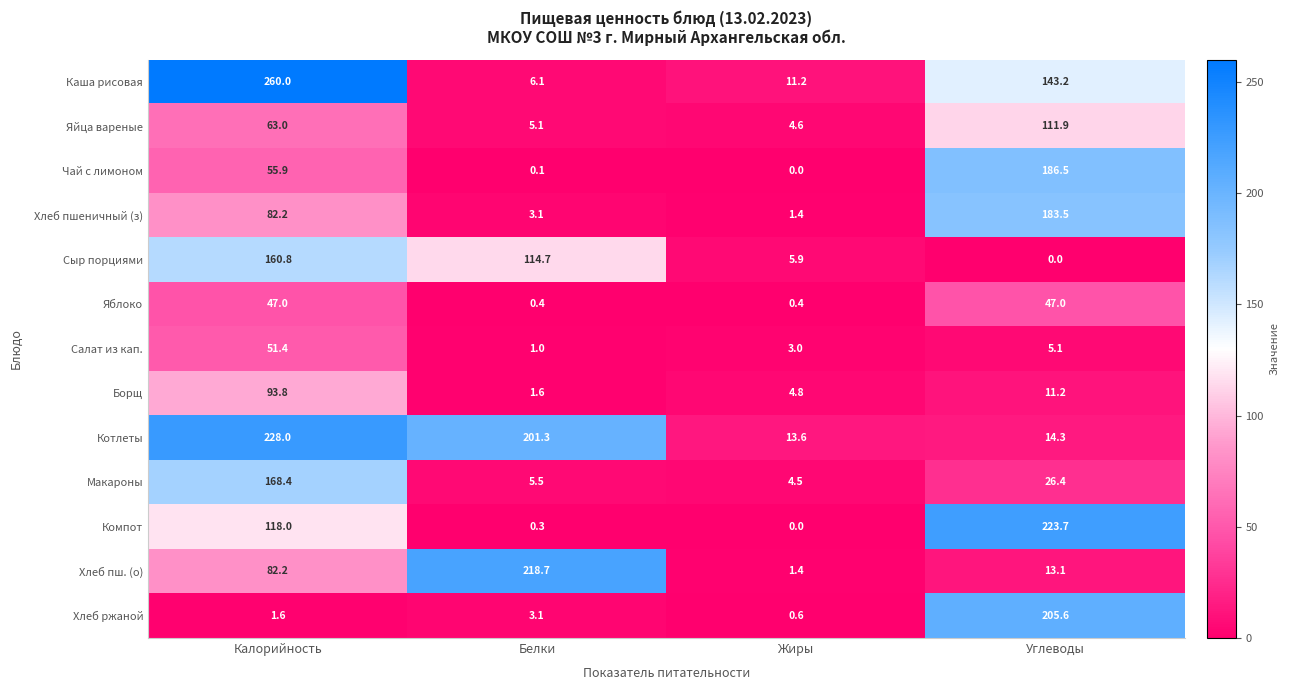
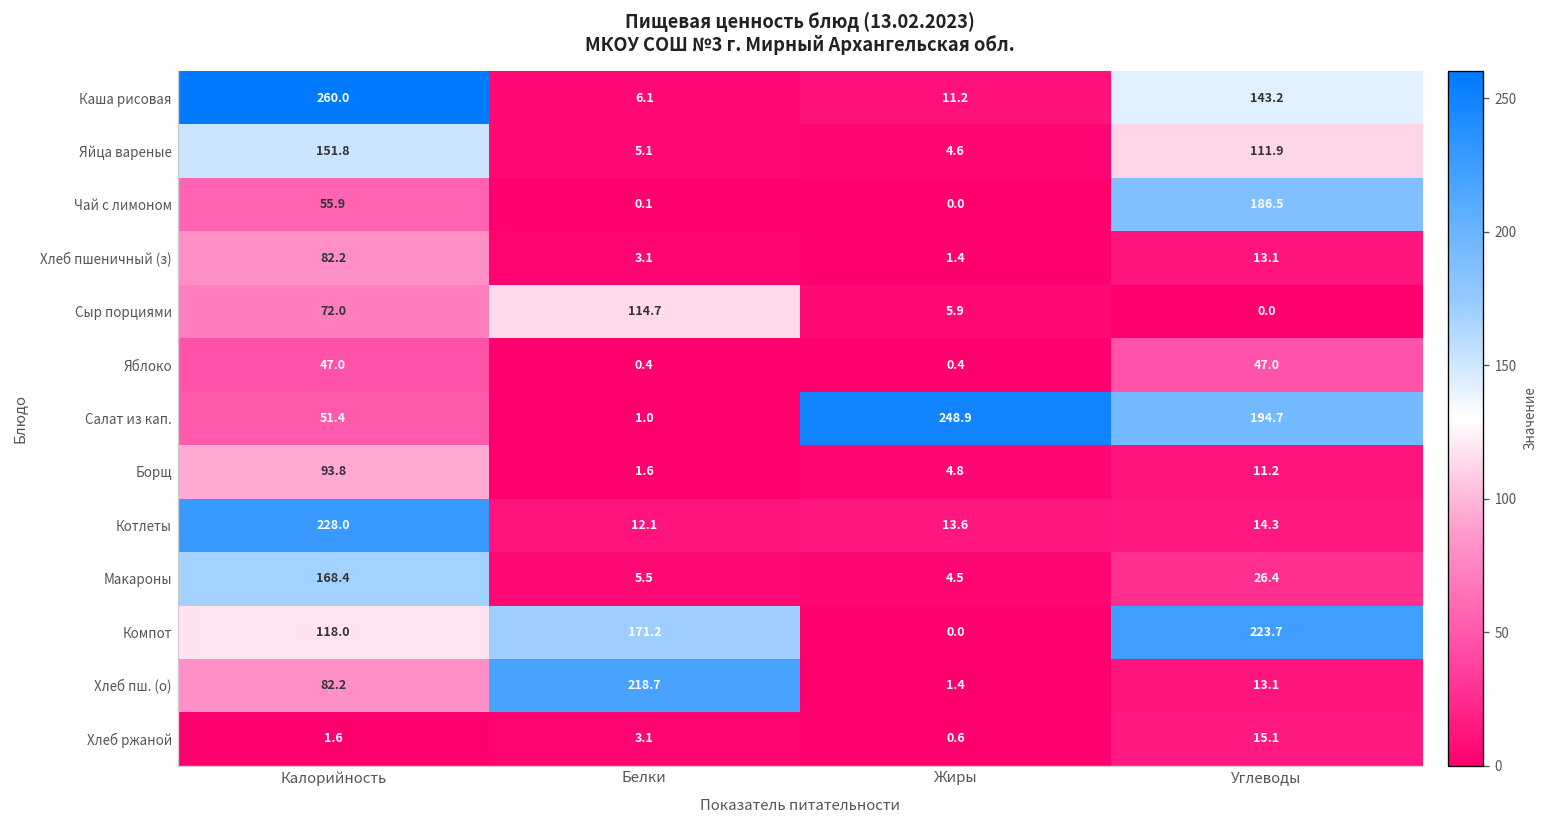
Яйца вареные, Калорийность: 63.0 -> 151.8
Хлеб пшеничный (з), Углеводы: 183.5 -> 13.1
Сыр порциями, Калорийность: 160.8 -> 72.0
Салат из кап., Жиры: 3.0 -> 248.9
Салат из кап., Углеводы: 5.1 -> 194.7
Котлеты, Белки: 201.3 -> 12.1
Компот, Белки: 0.3 -> 171.2
Хлеб ржаной, Углеводы: 205.6 -> 15.1
